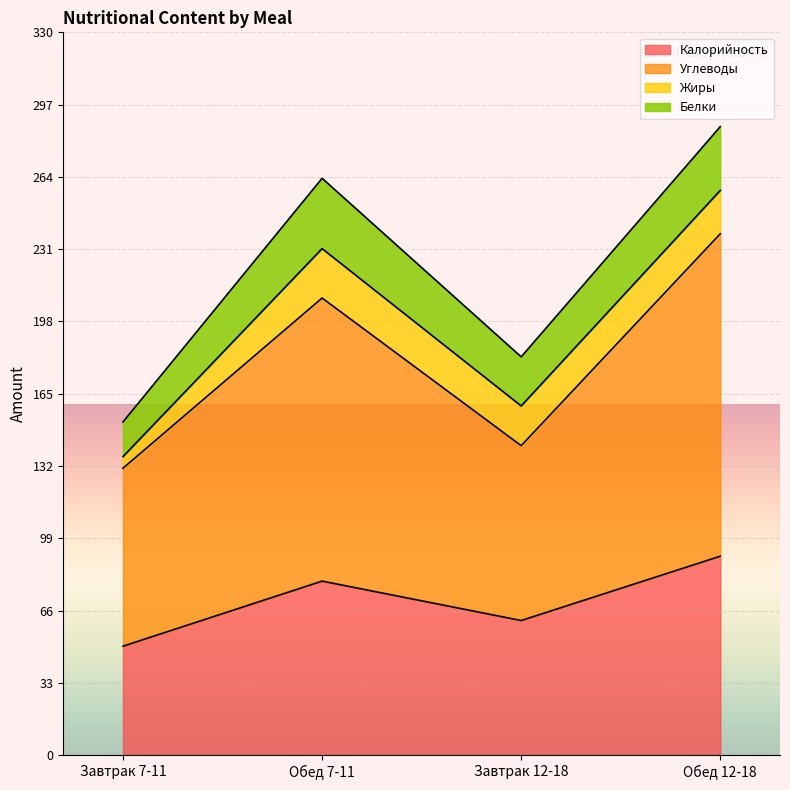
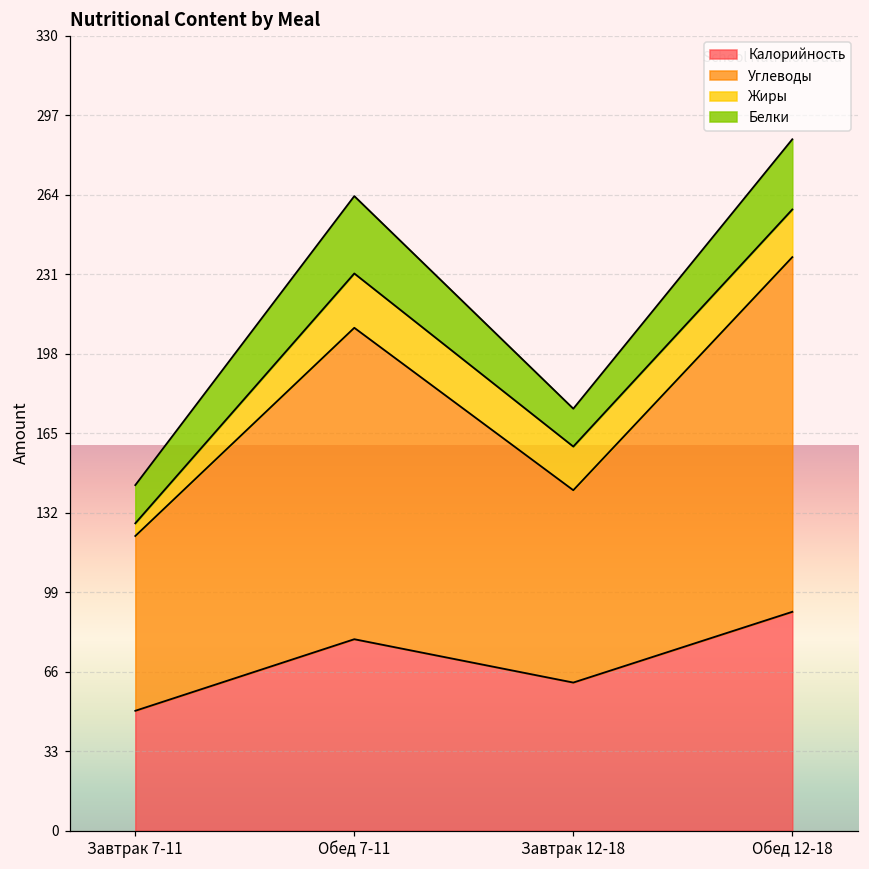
Углеводы, Завтрак 7-11: 81 -> 72
Белки, Завтрак 12-18: 22 -> 16
